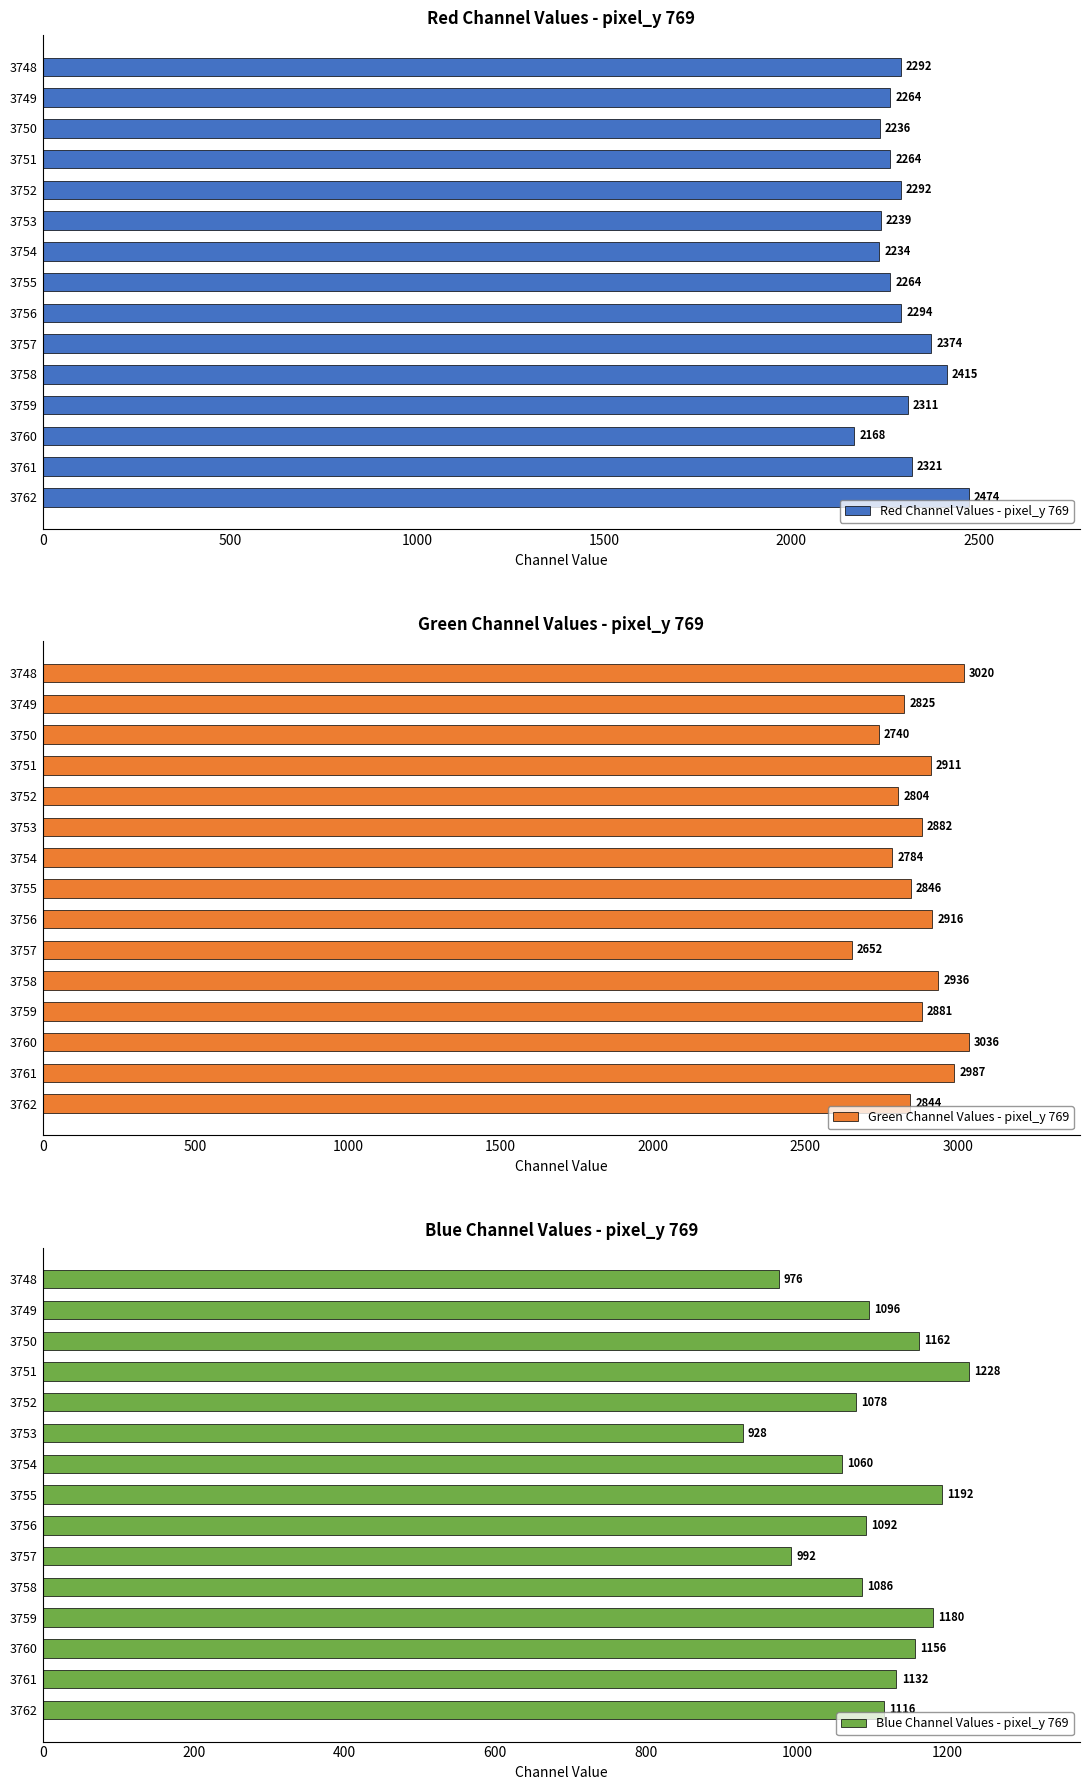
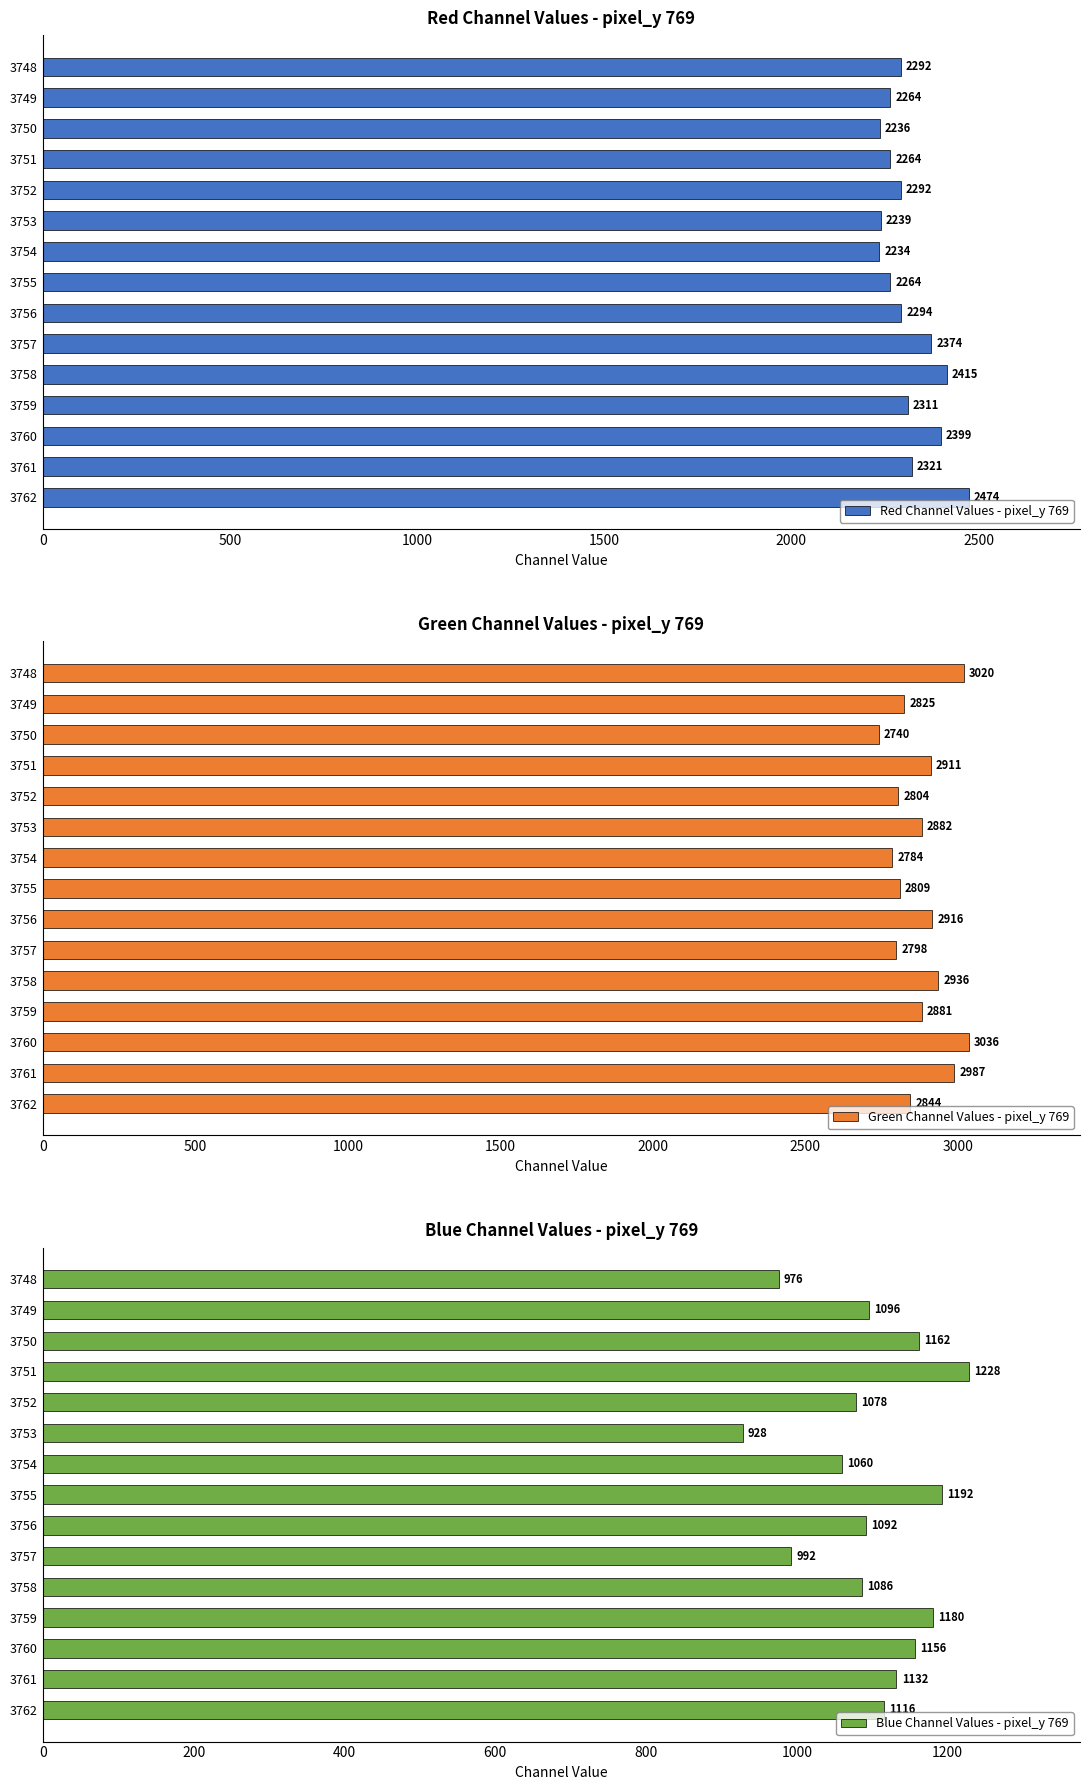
Red Channel Values - pixel_y 769, 3760: 2168 -> 2399
Green Channel Values - pixel_y 769, 3755: 2846 -> 2809
Green Channel Values - pixel_y 769, 3757: 2652 -> 2798
